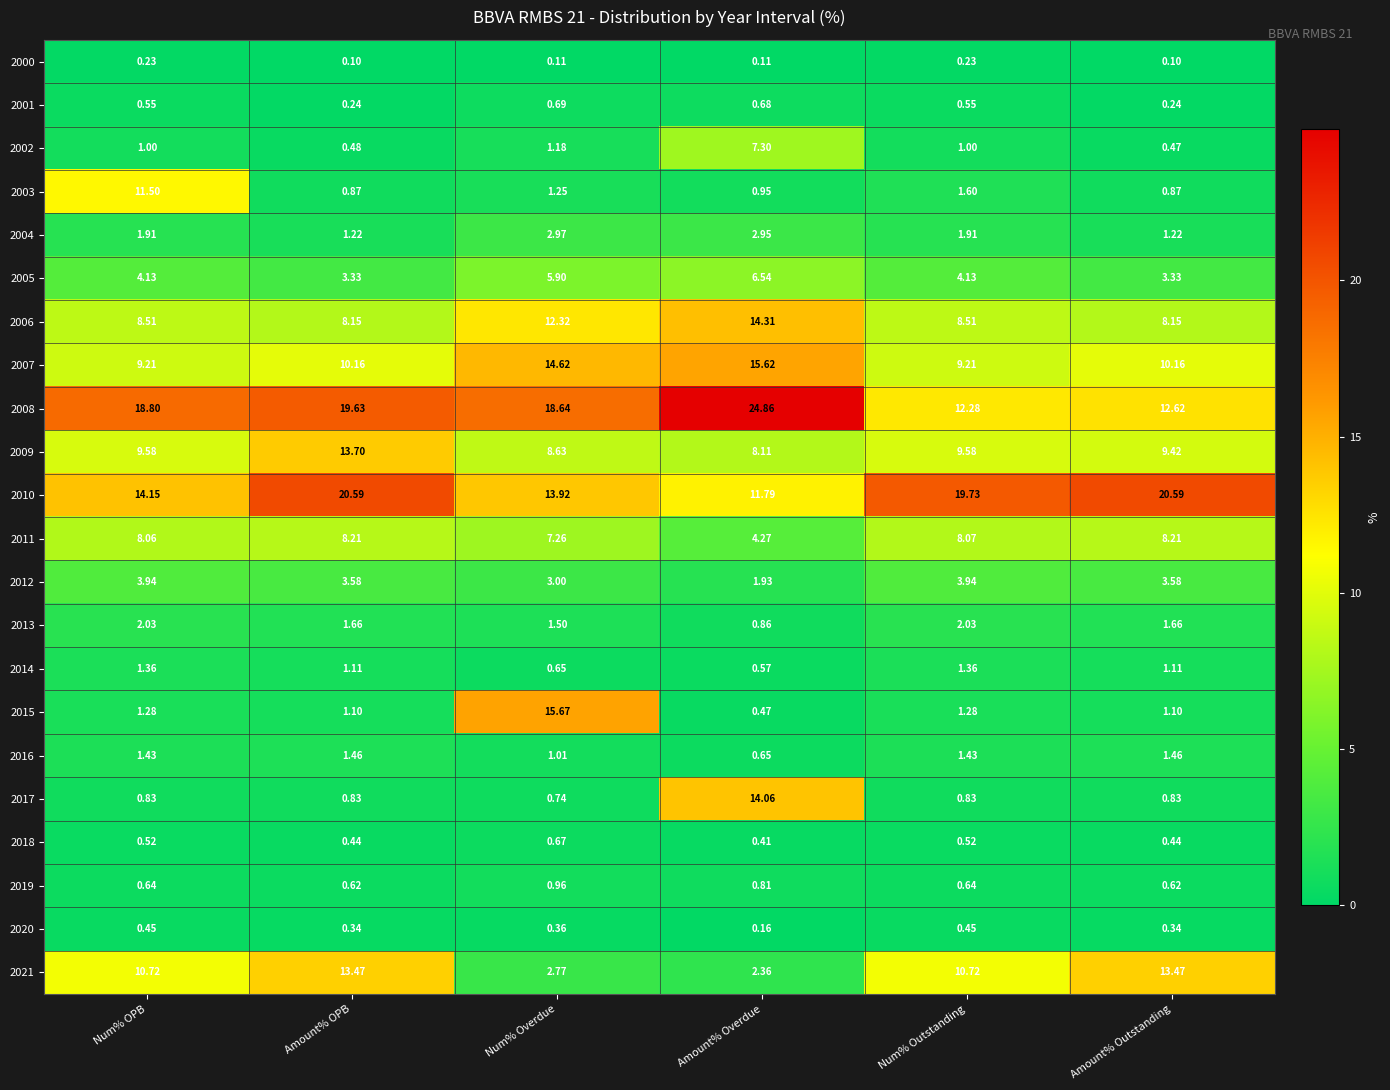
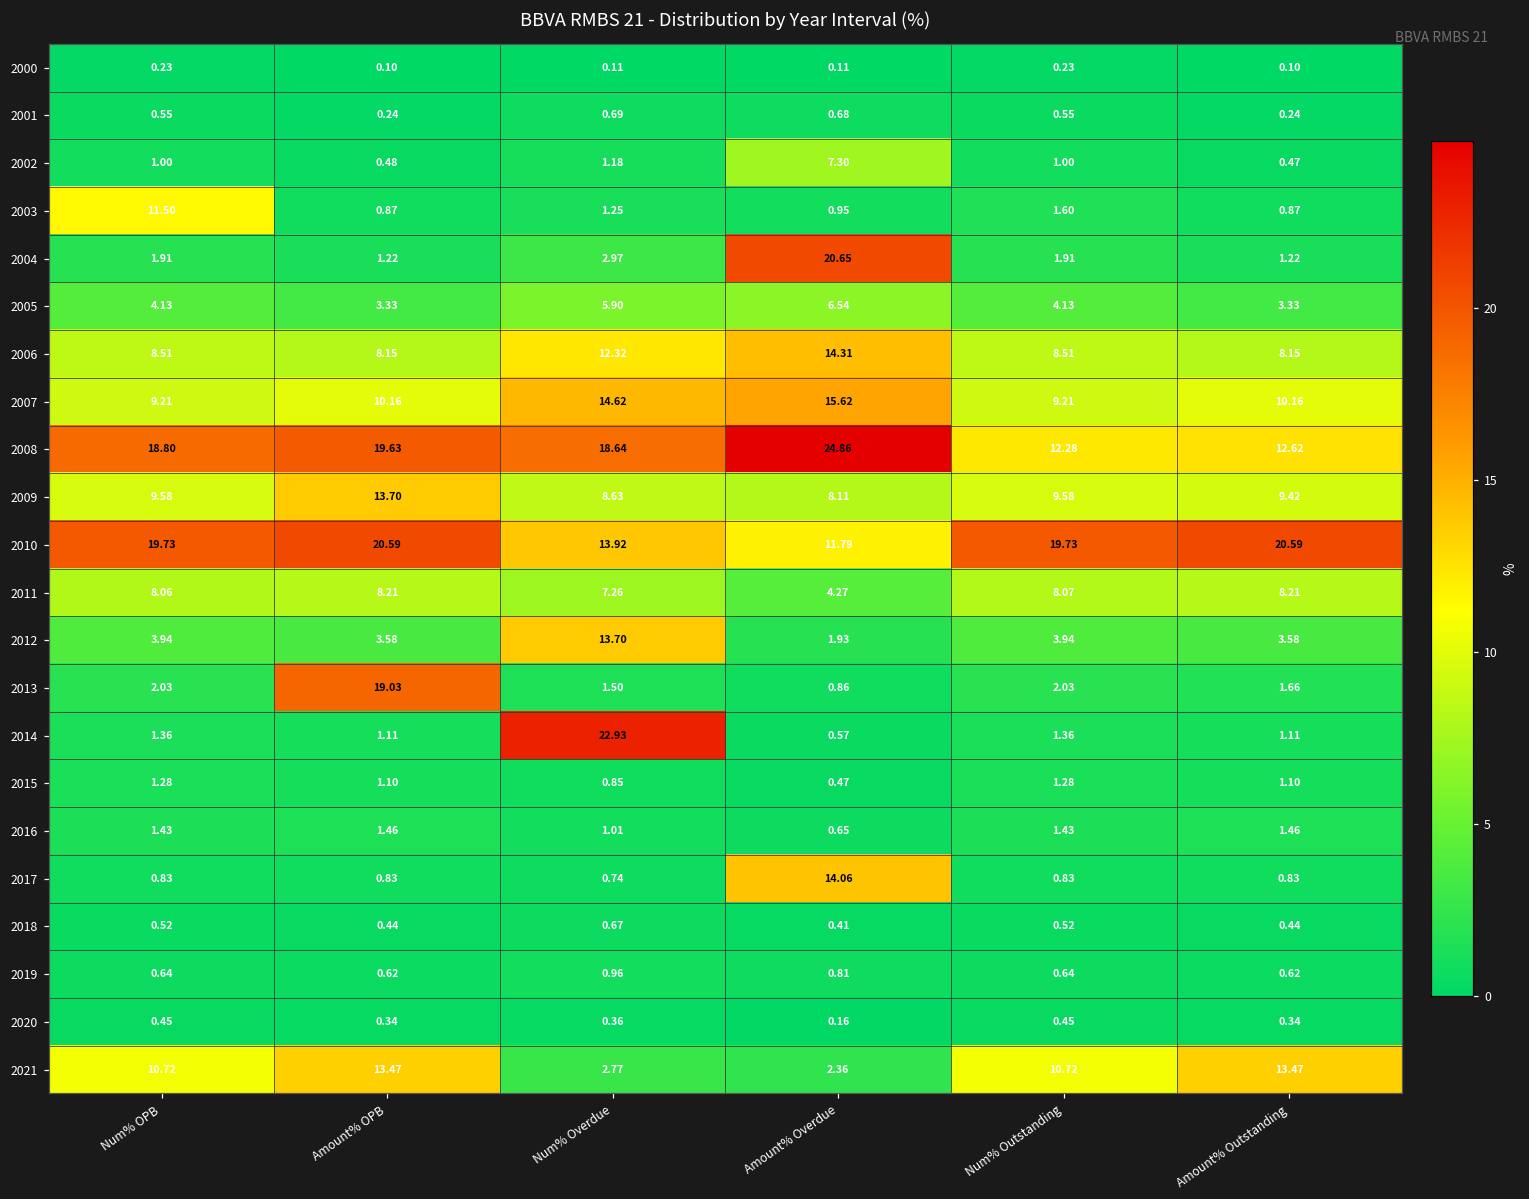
2004, Amount% Overdue: 2.95 -> 20.65
2010, Num% OPB: 14.15 -> 19.73
2012, Num% Overdue: 3.00 -> 13.70
2013, Amount% OPB: 1.66 -> 19.03
2014, Num% Overdue: 0.65 -> 22.93
2015, Num% Overdue: 15.67 -> 0.85
